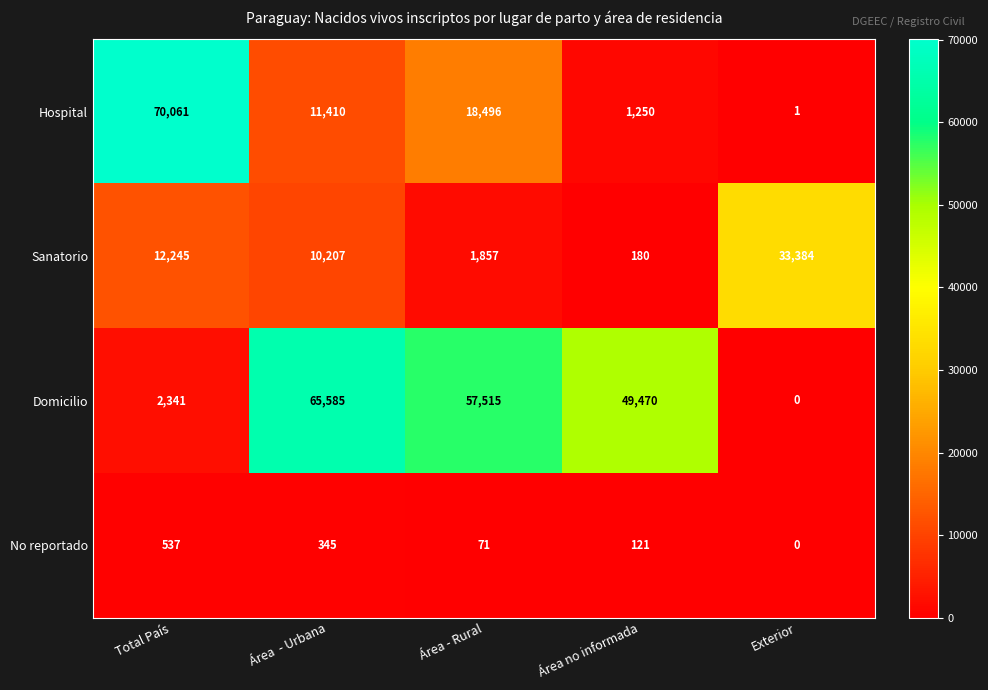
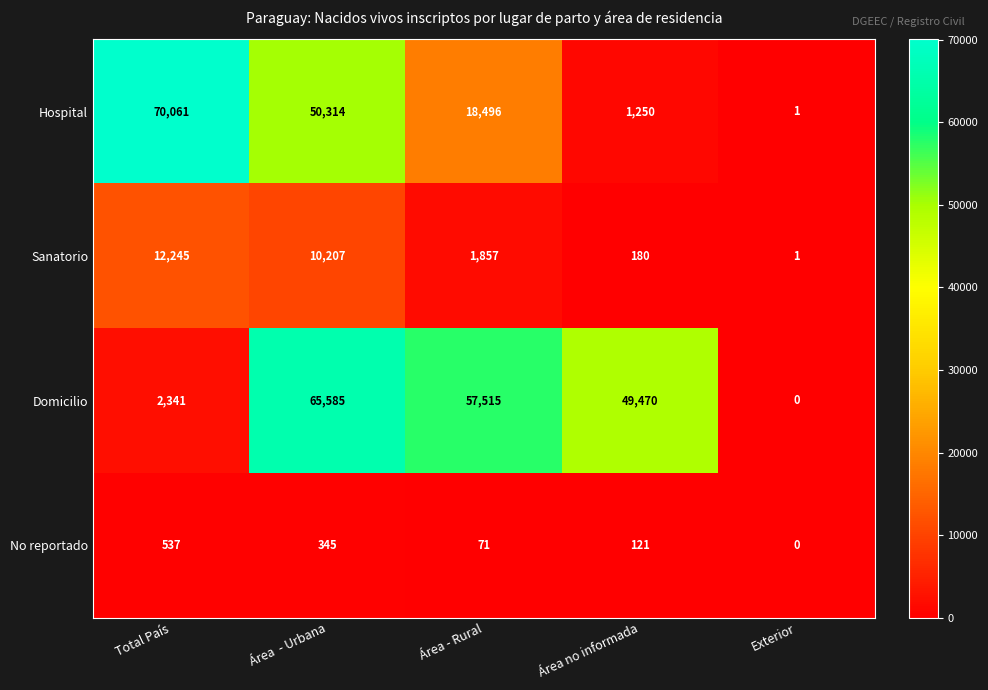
Hospital, Área - Urbana: 11,410 -> 50,314
Sanatorio, Exterior: 33,384 -> 1
